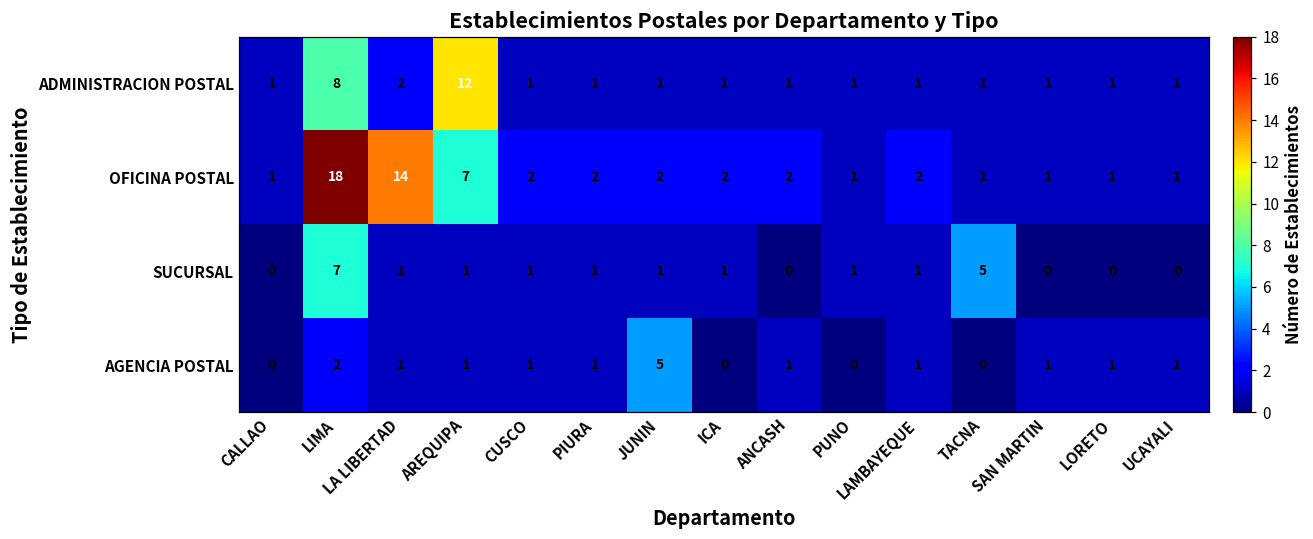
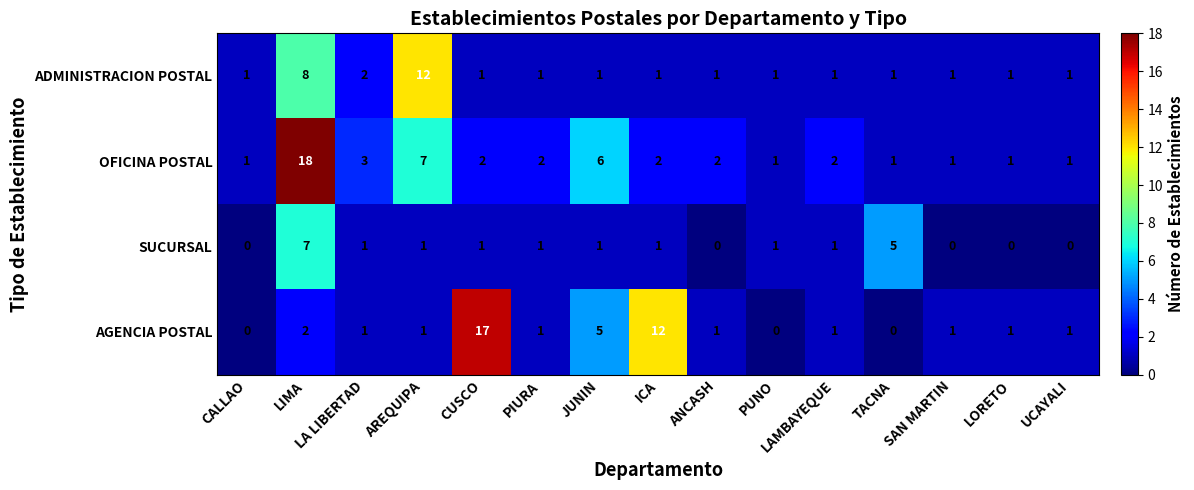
OFICINA POSTAL, LA LIBERTAD: 14 -> 3
OFICINA POSTAL, JUNIN: 2 -> 6
AGENCIA POSTAL, CUSCO: 1 -> 17
AGENCIA POSTAL, ICA: 0 -> 12
